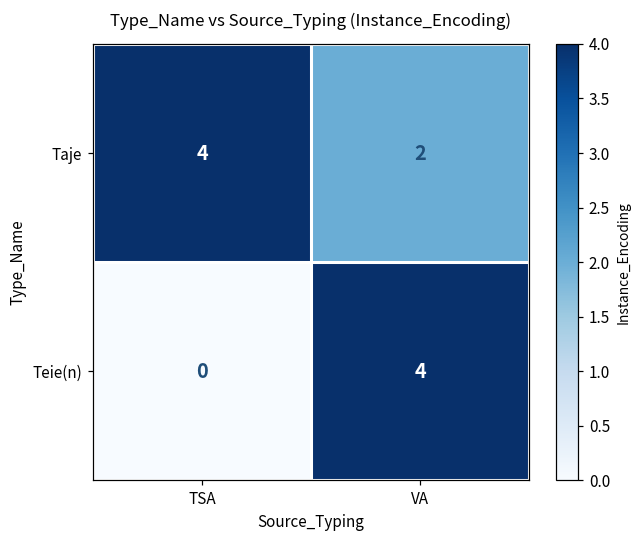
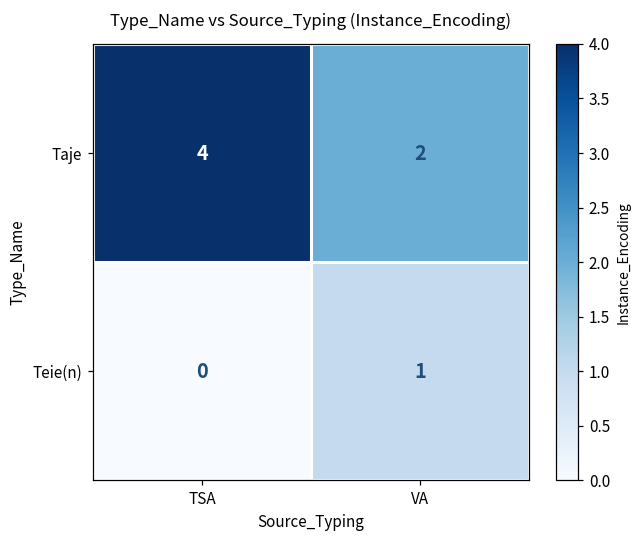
Teie(n), VA: 4 -> 1
